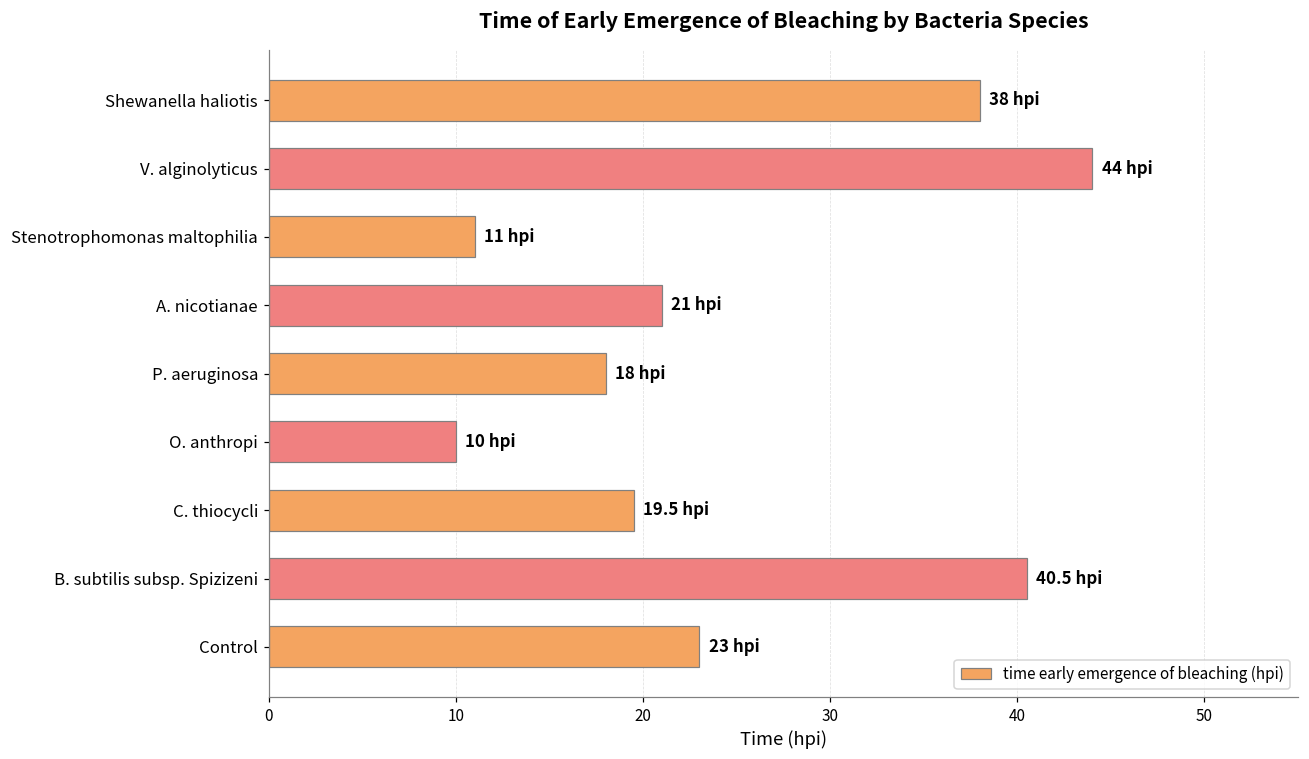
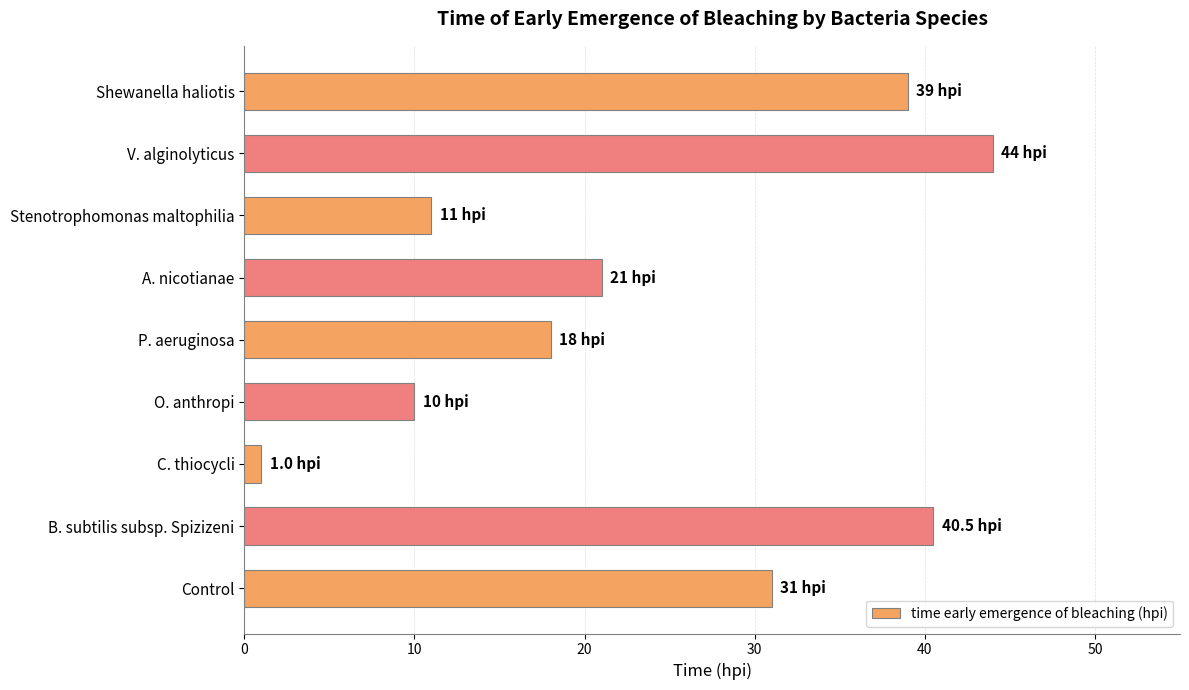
Shewanella haliotis: 38 -> 39
C. thiocycli: 19.5 -> 1.0
Control: 23 -> 31
